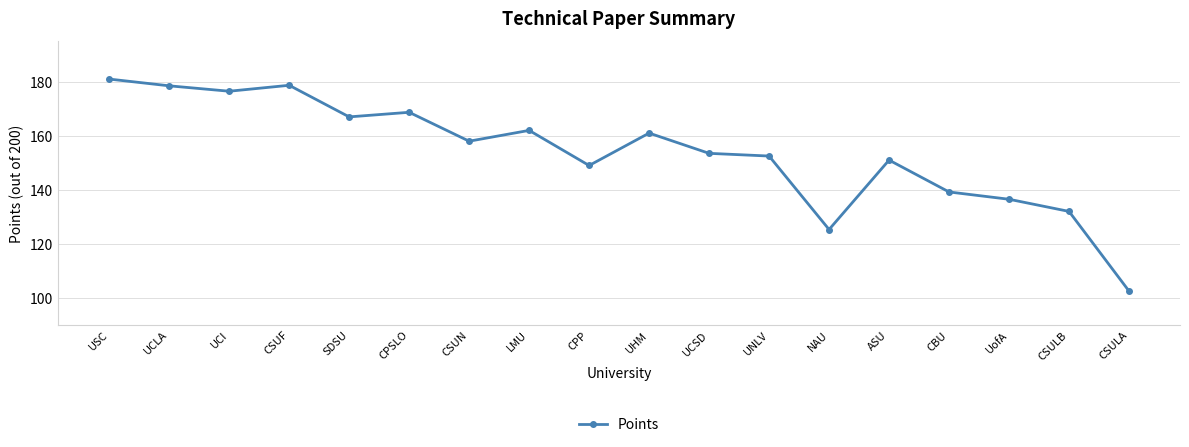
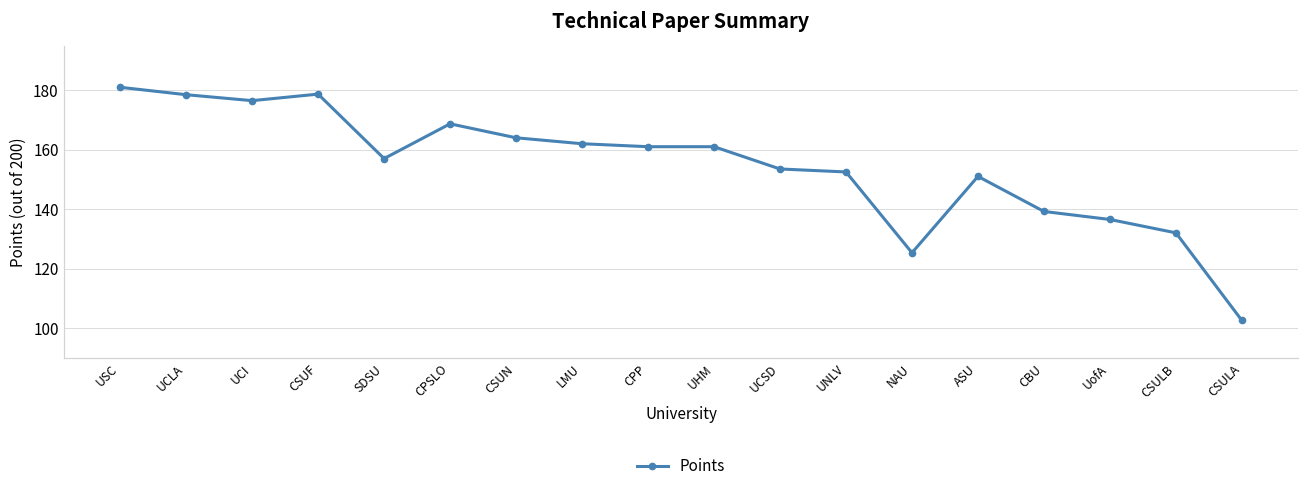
SDSU: 167 -> 157
CSUN: 158 -> 164
CPP: 149 -> 161
